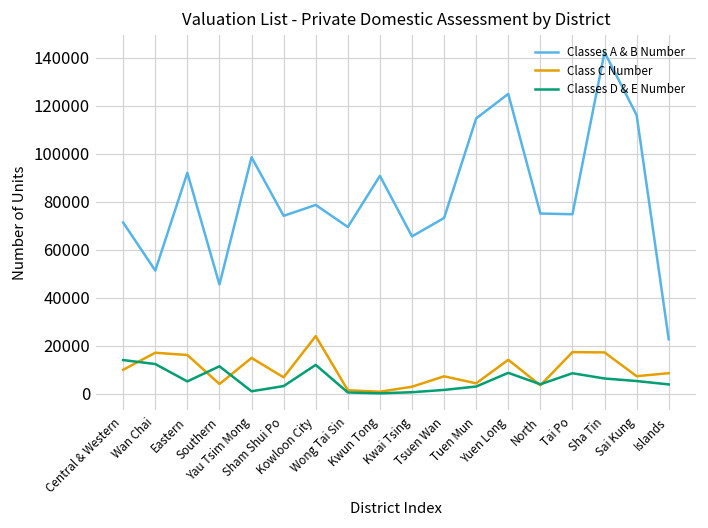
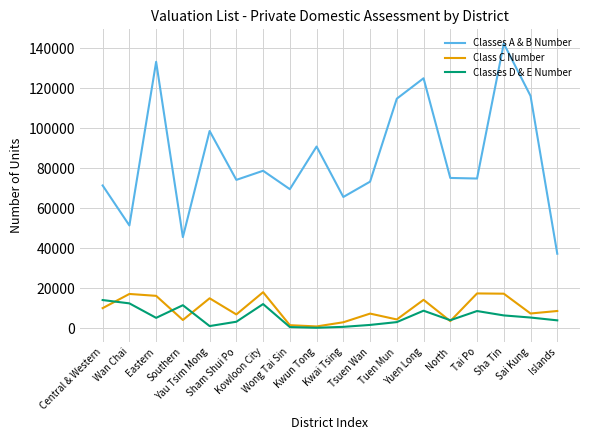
Classes A & B Number, Eastern: 92000 -> 133000
Class C Number, Kowloon City: 24000 -> 18000
Classes A & B Number, Islands: 23000 -> 37000
